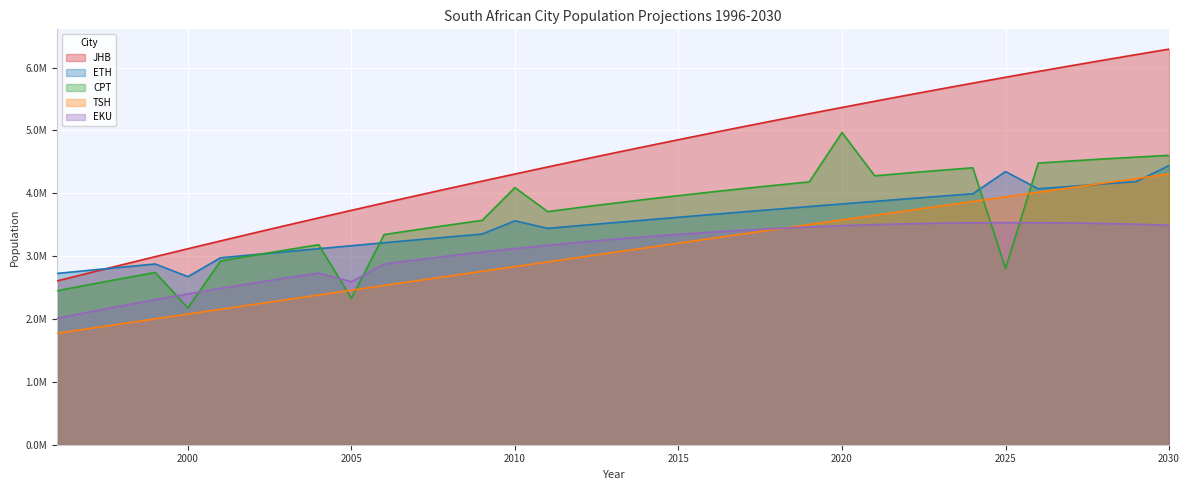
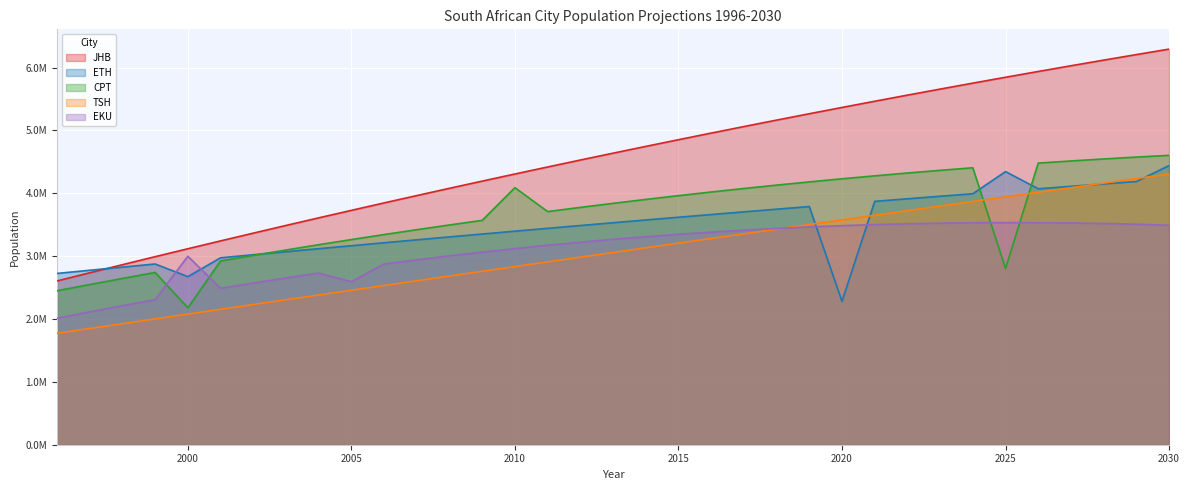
EKU, 2000: 2400000 -> 3000000
CPT, 2005: 2300000 -> 3300000
ETH, 2010: 3600000 -> 3400000
ETH, 2020: 3800000 -> 2300000
CPT, 2020: 5000000 -> 4200000
